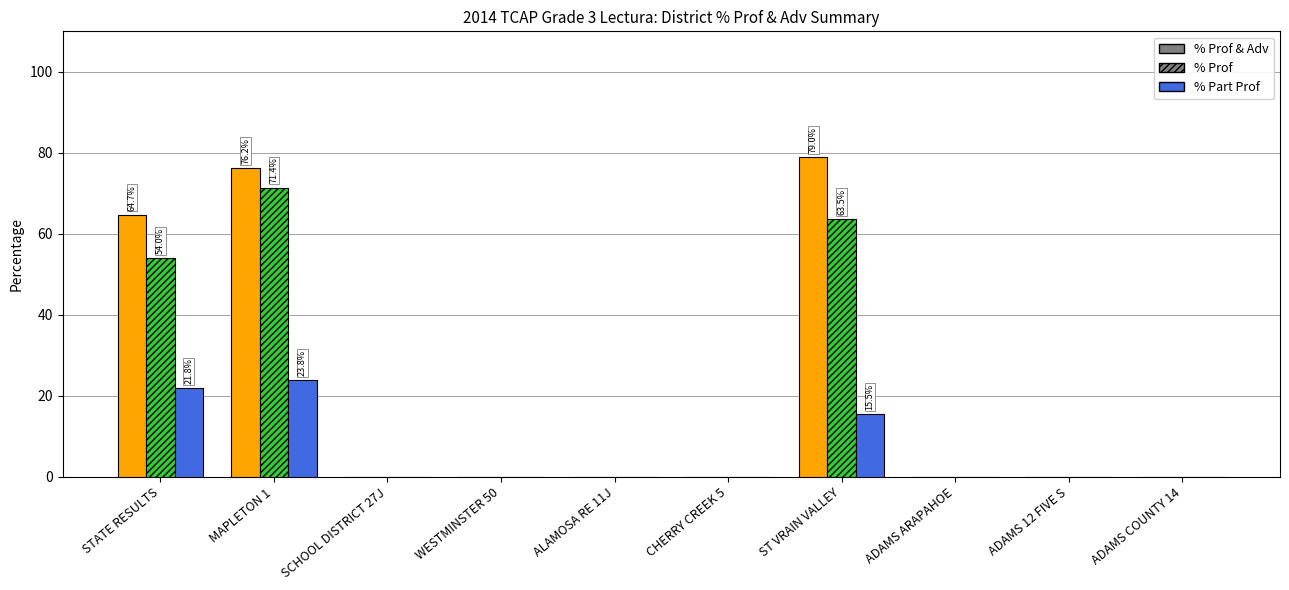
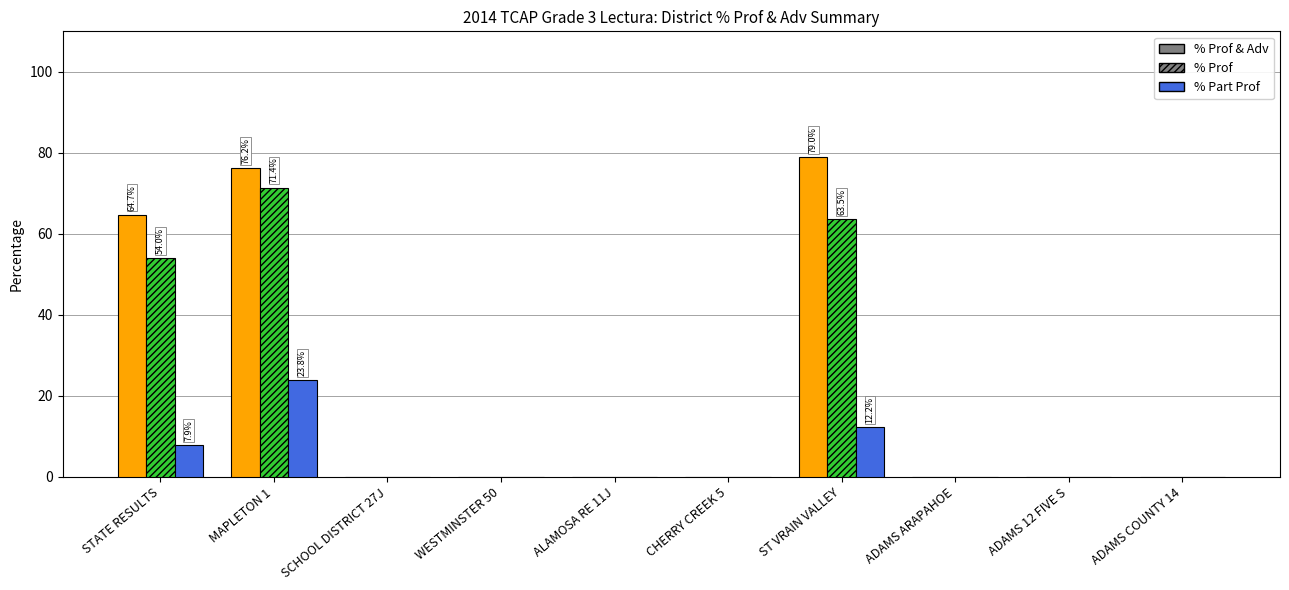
% Part Prof, STATE RESULTS: 21.8% -> 7.9%
% Part Prof, ST VRAIN VALLEY: 15.5% -> 12.2%
